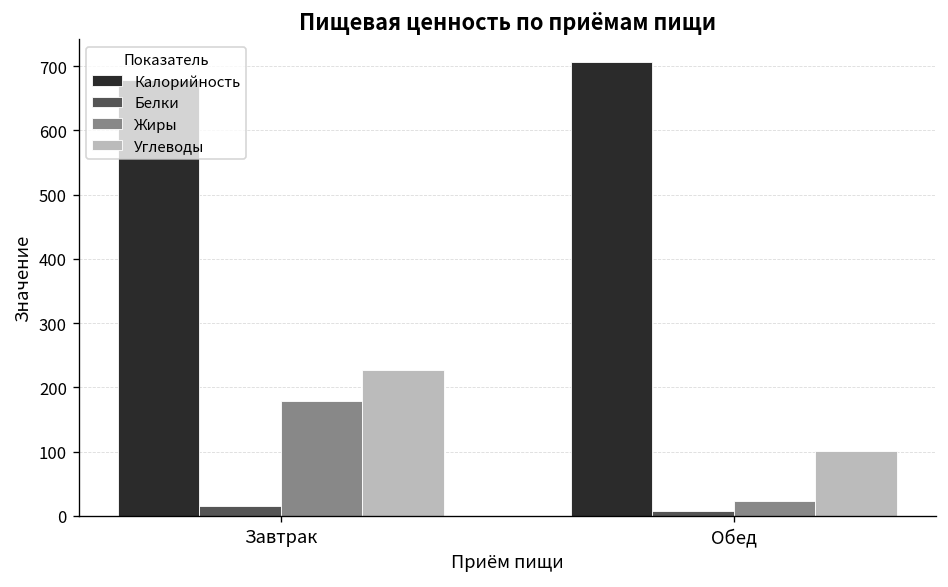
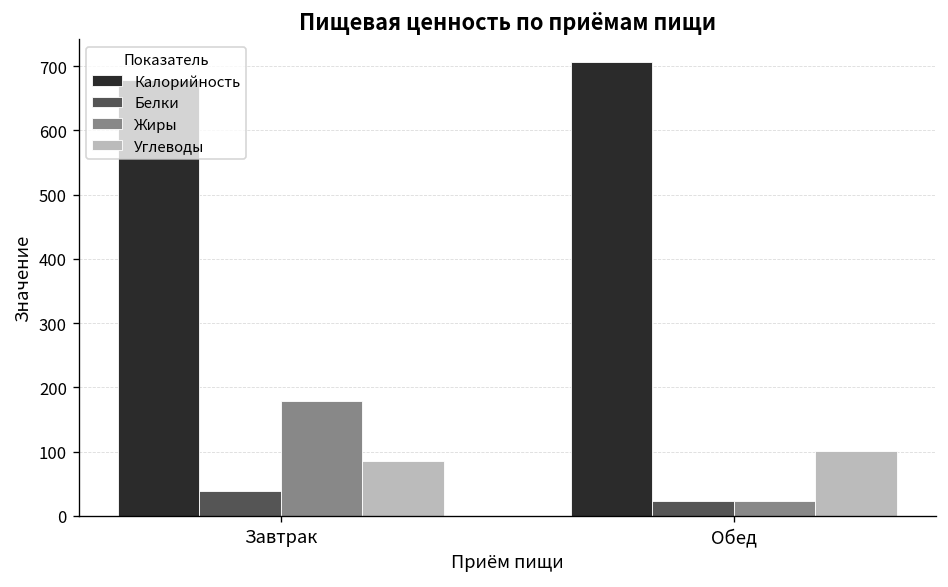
Белки, Завтрак: 20 -> 40
Углеводы, Завтрак: 230 -> 80
Белки, Обед: 10 -> 20
